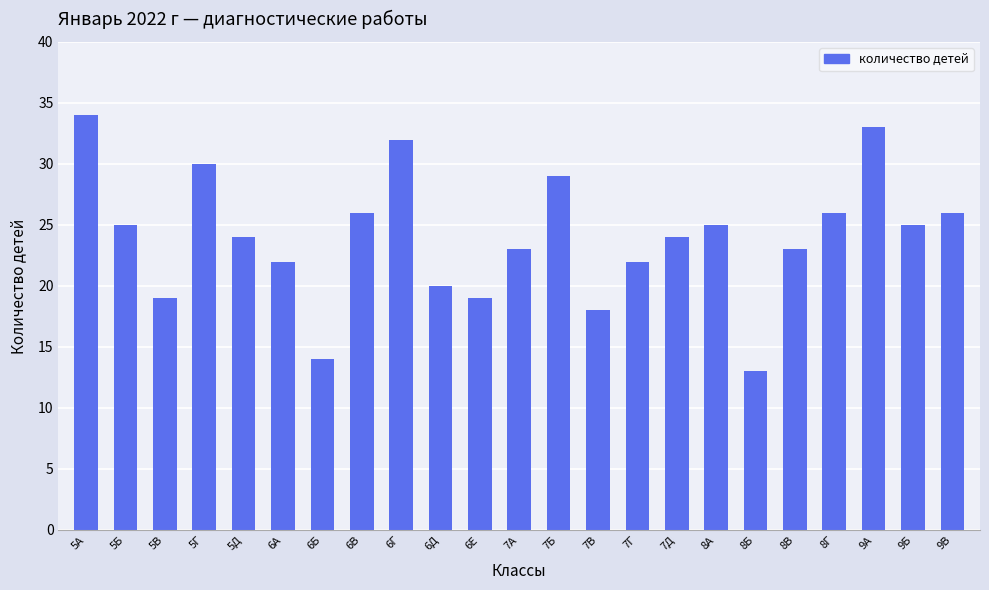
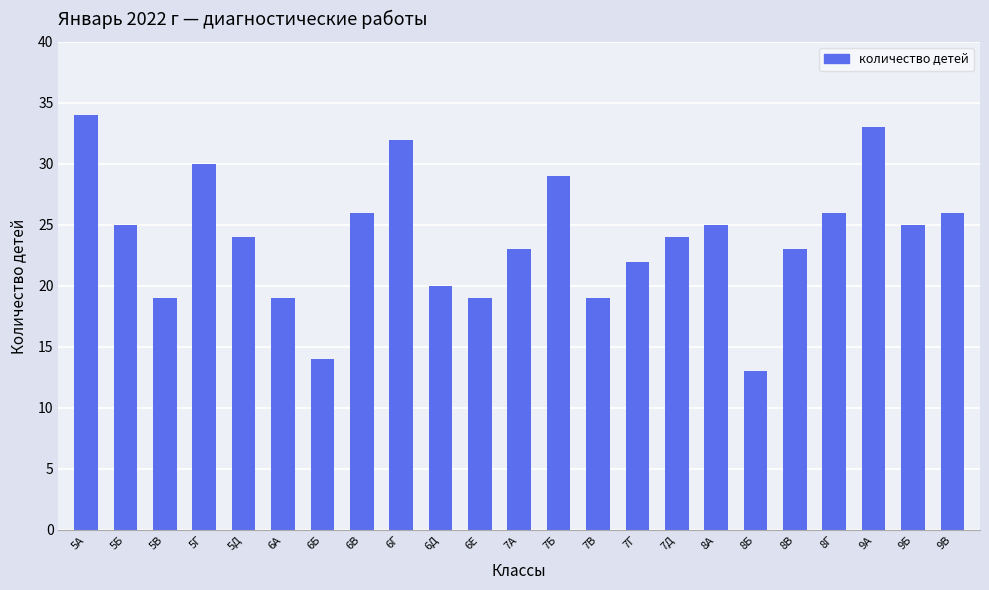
6А: 22 -> 19
7В: 18 -> 19
